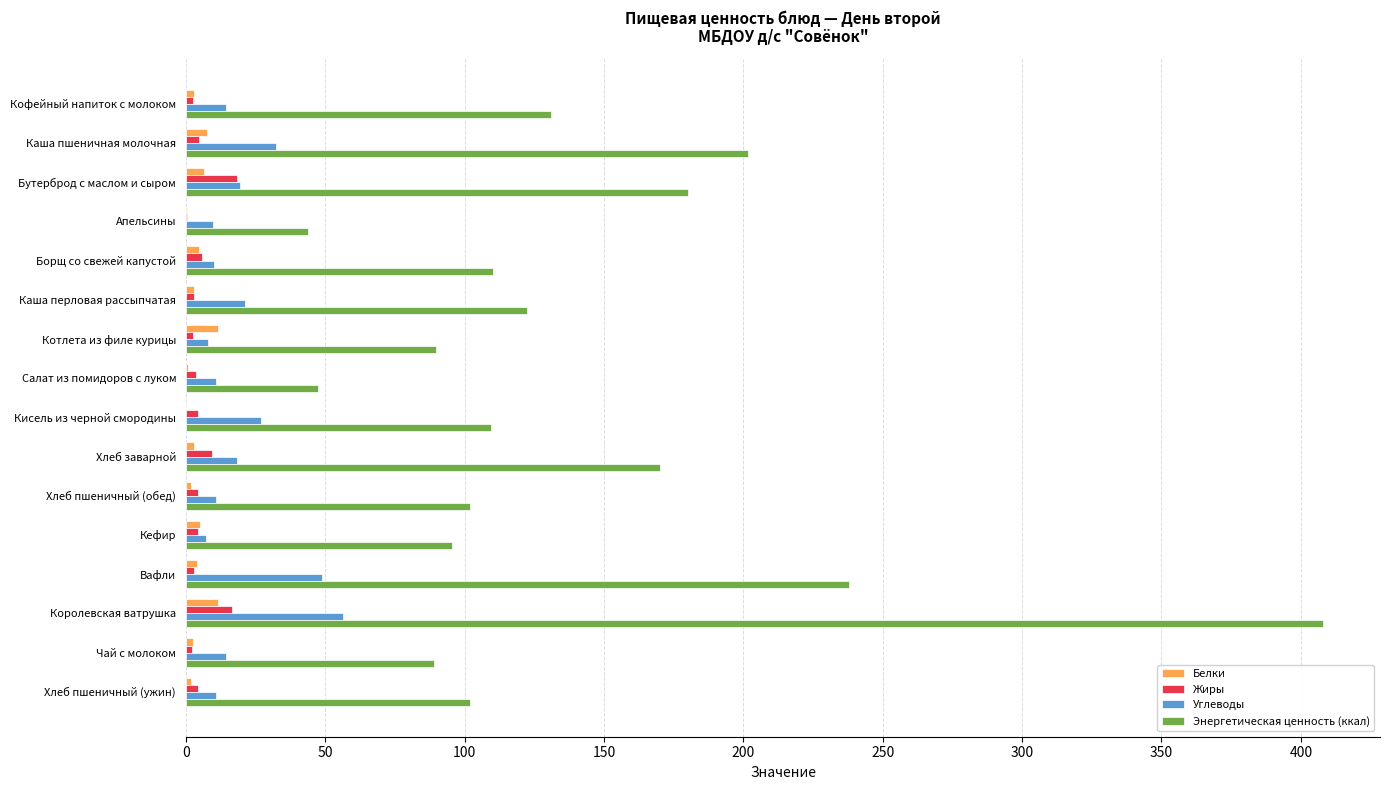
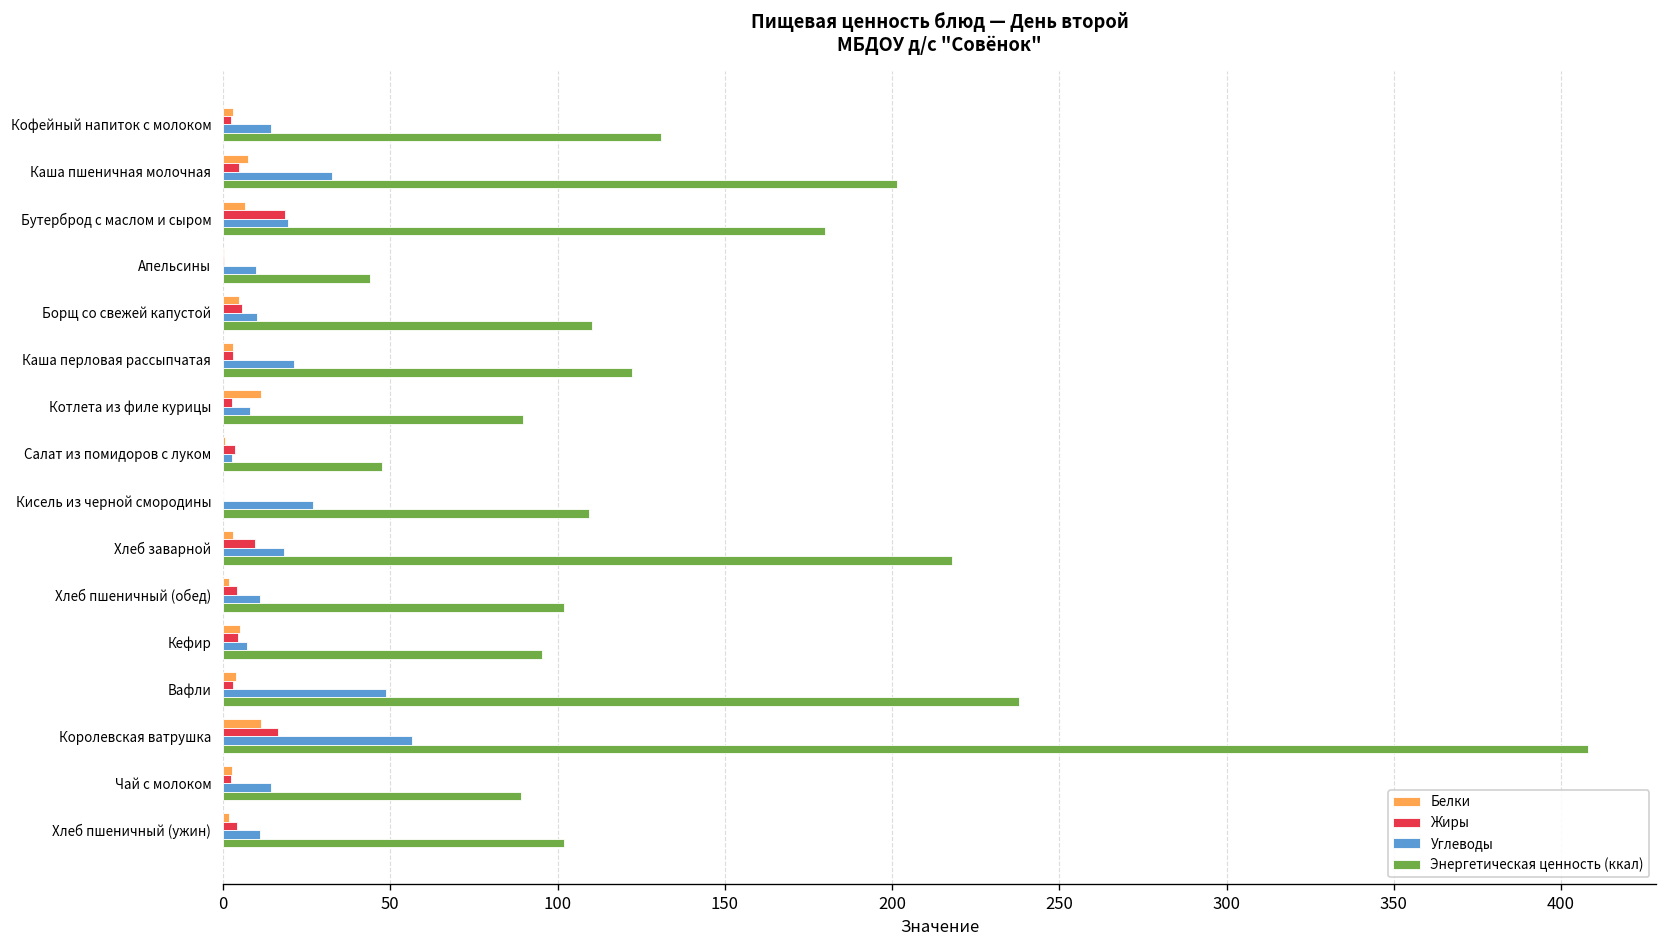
Углеводы, Салат из помидоров с луком: 11 -> 3
Жиры, Кисель из черной смородины: 5 -> 0
Энергетическая ценность (ккал), Хлеб заварной: 170 -> 218
